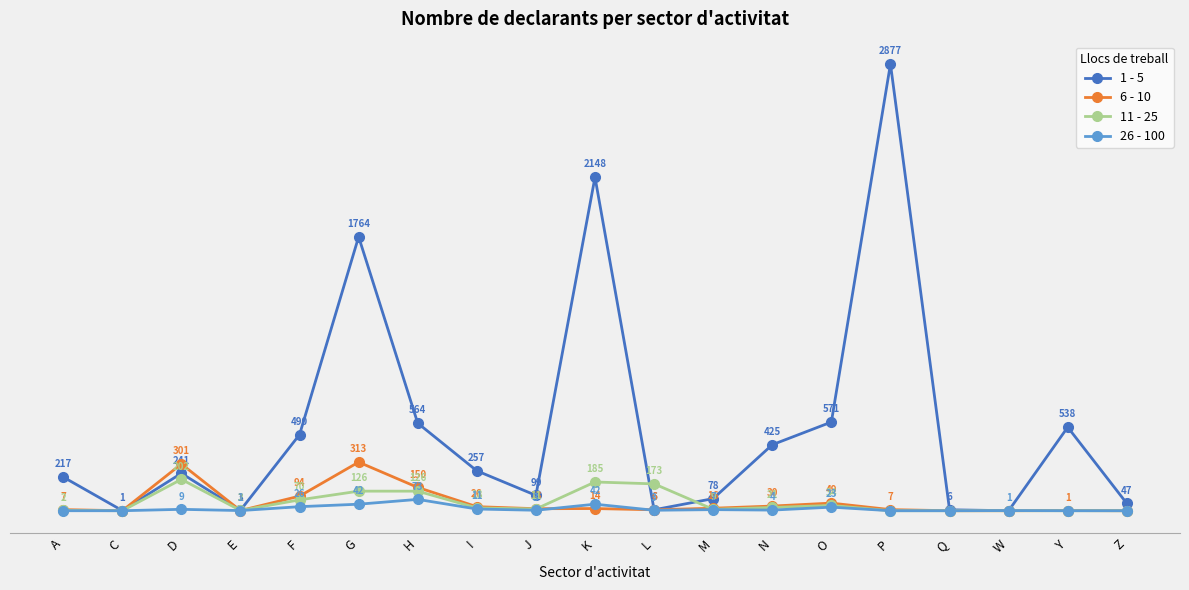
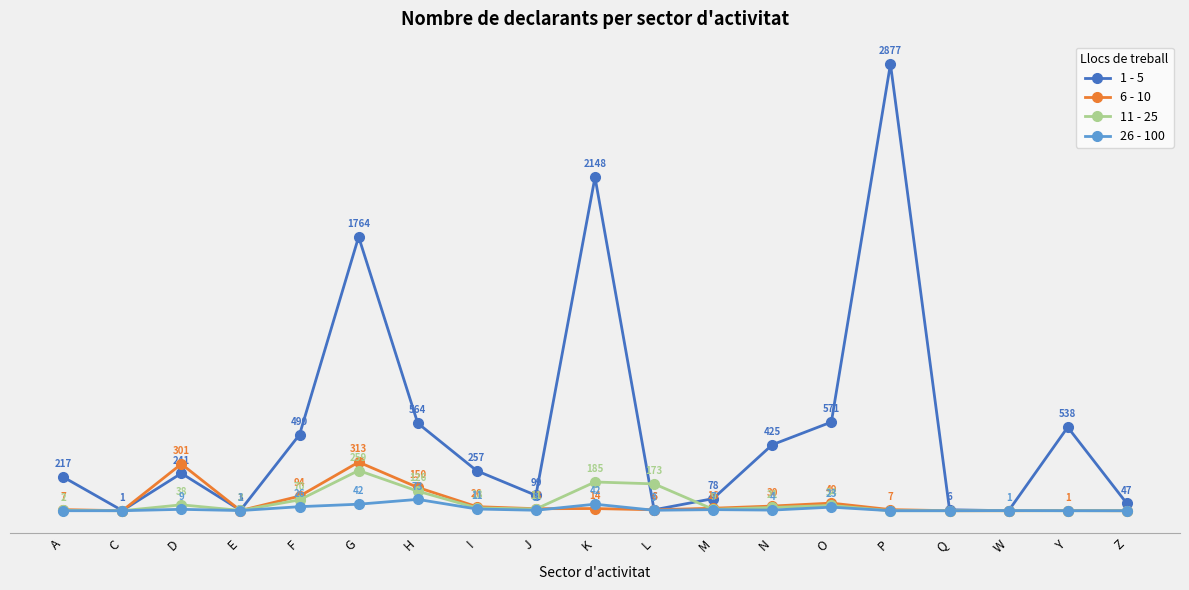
11 - 25, D: 202 -> 38
11 - 25, G: 126 -> 259
